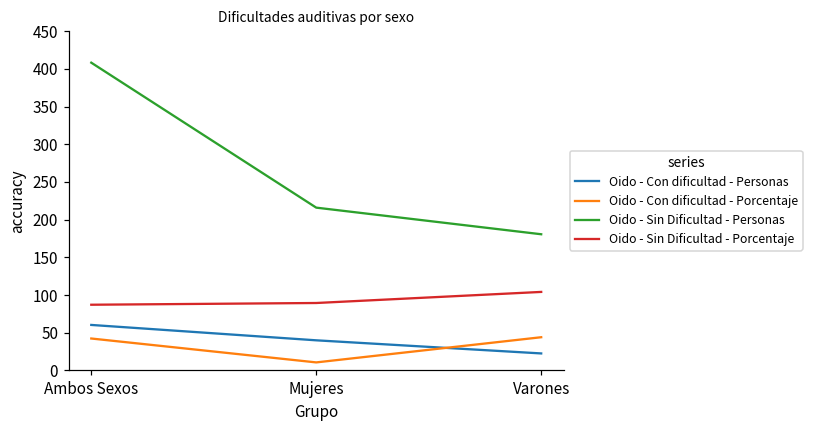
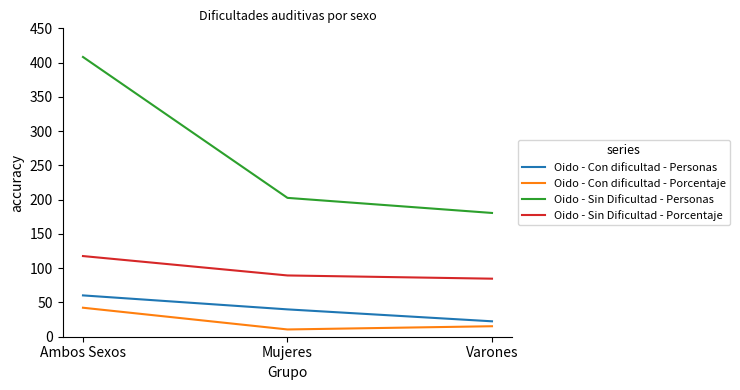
Oido - Sin Dificultad - Porcentaje, Ambos Sexos: 90 -> 120
Oido - Sin Dificultad - Personas, Mujeres: 220 -> 200
Oido - Con dificultad - Porcentaje, Varones: 40 -> 20
Oido - Sin Dificultad - Porcentaje, Varones: 100 -> 80
